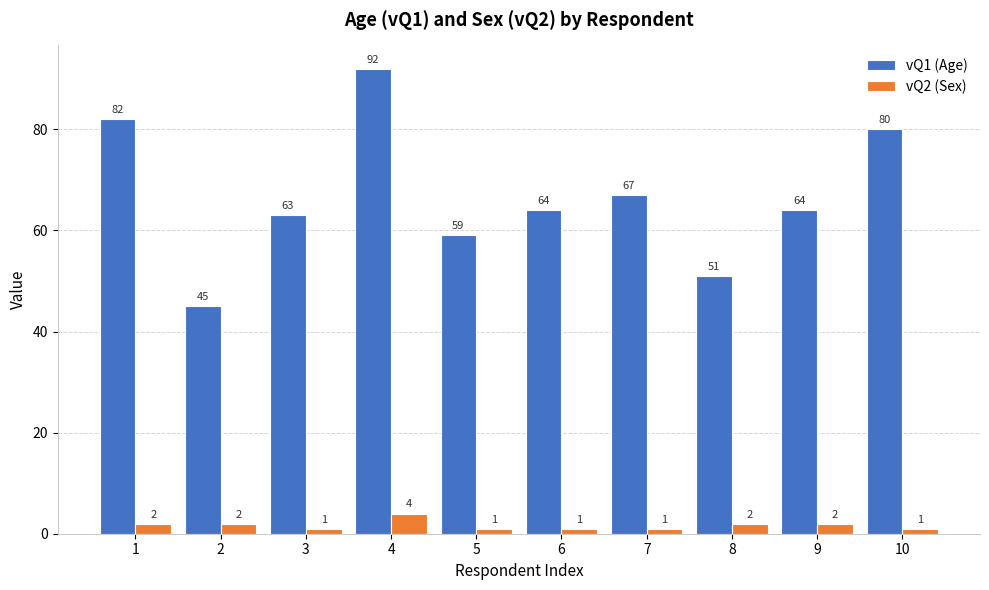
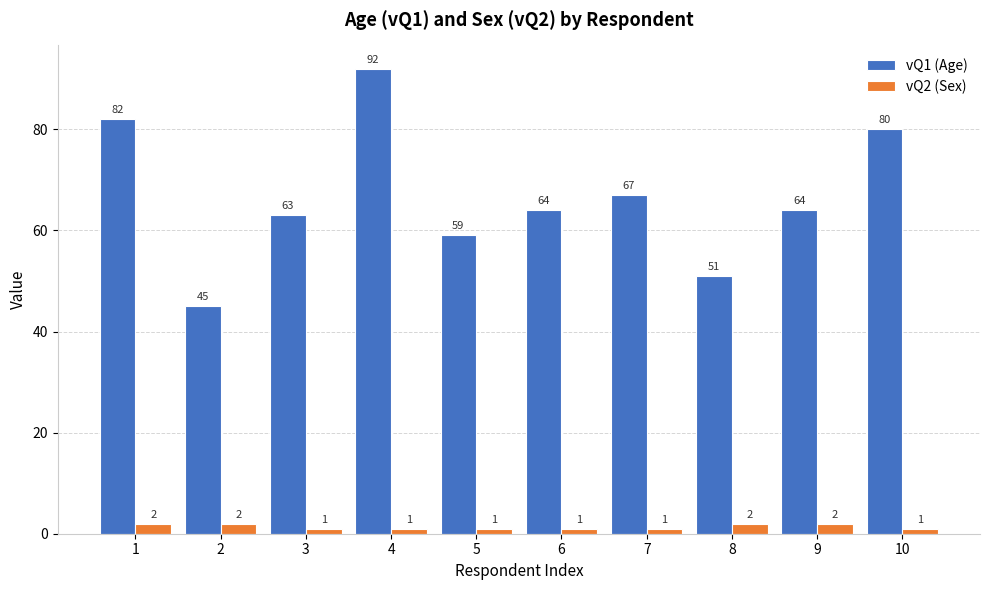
vQ2 (Sex), 4: 4 -> 1
